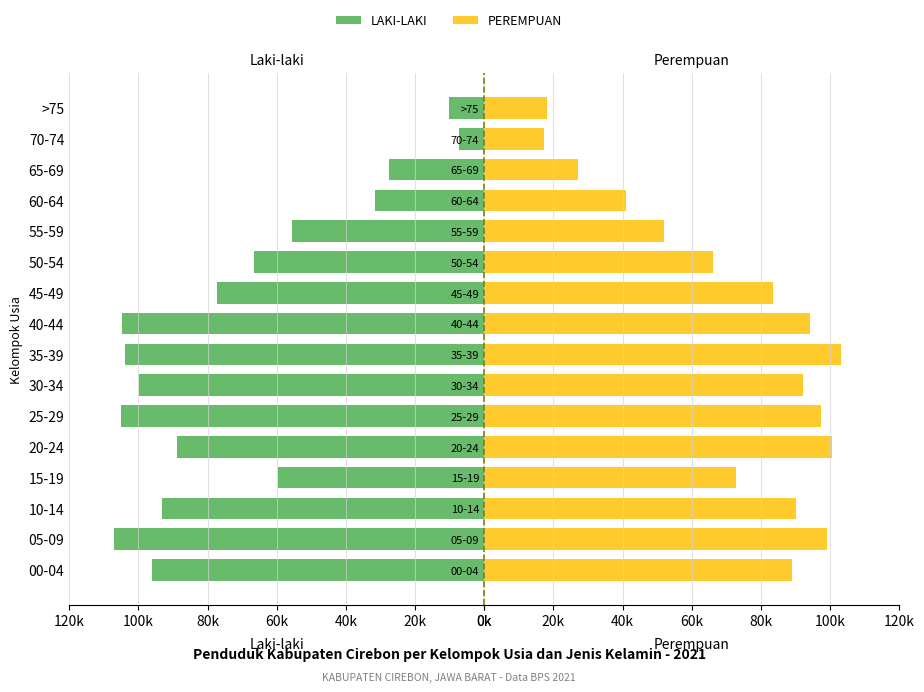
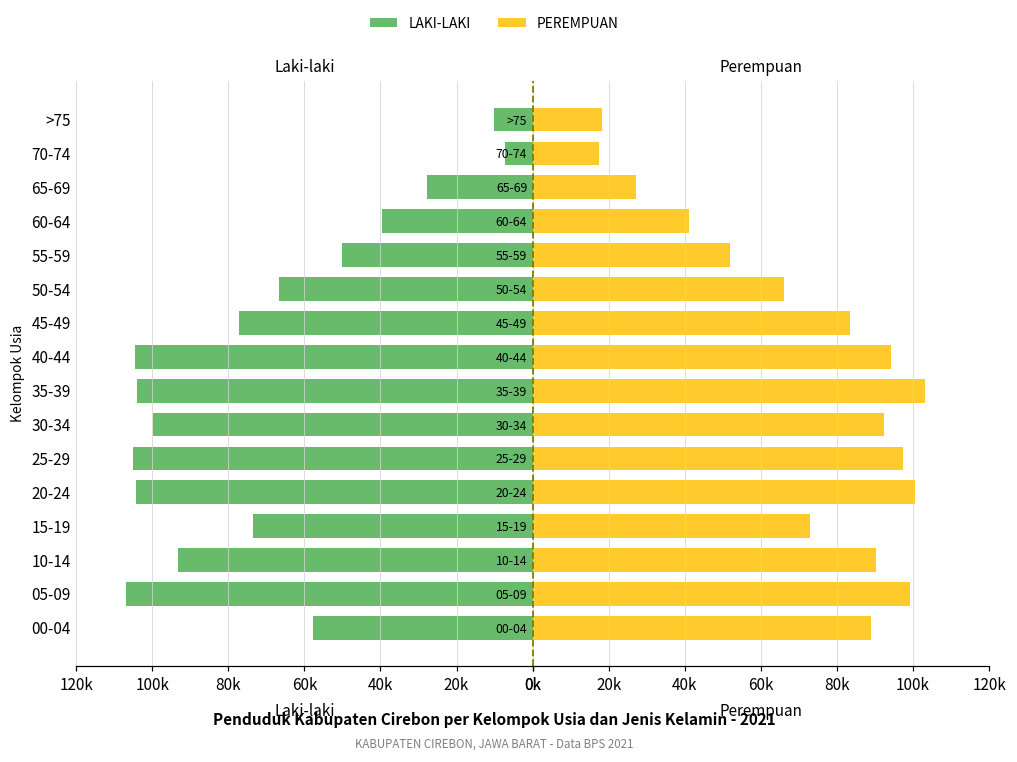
Laki-laki, 60-64: 32000 -> 40000
Laki-laki, 55-59: 56000 -> 50000
Laki-laki, 20-24: 89000 -> 104000
Laki-laki, 15-19: 59000 -> 73000
Laki-laki, 00-04: 96000 -> 58000
